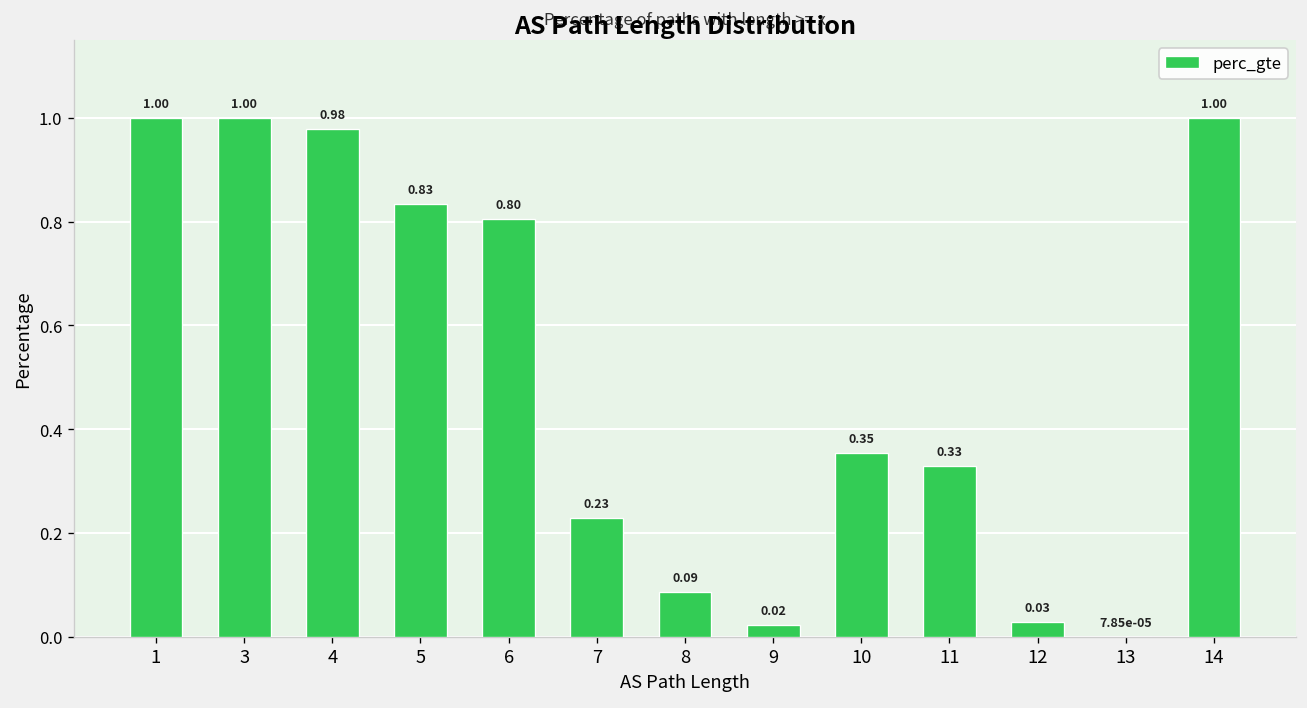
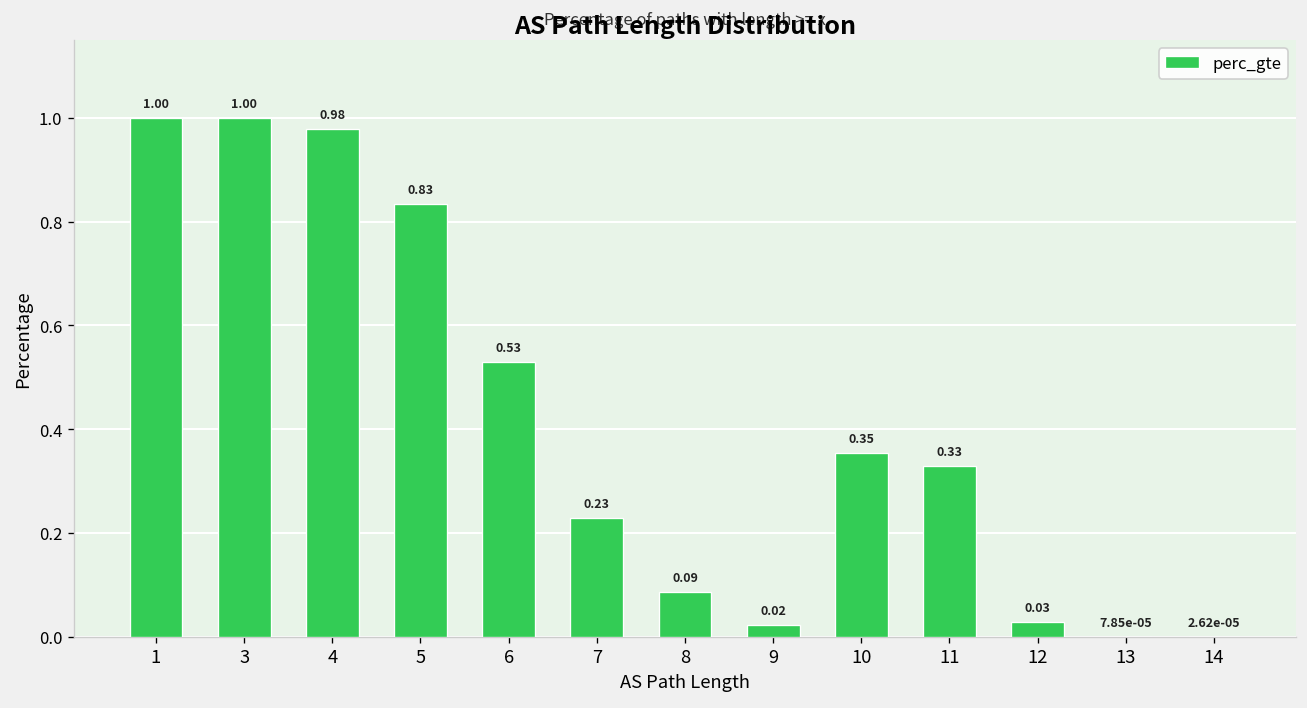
6: 0.80 -> 0.53
14: 1.00 -> 2.62e-05
